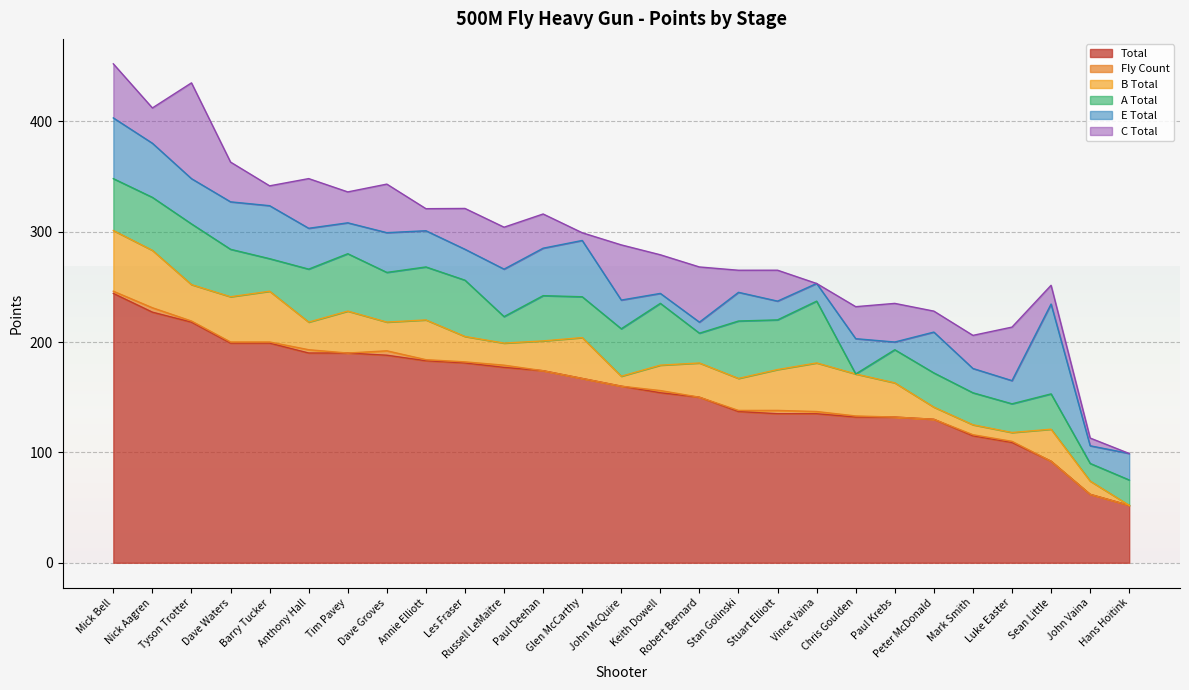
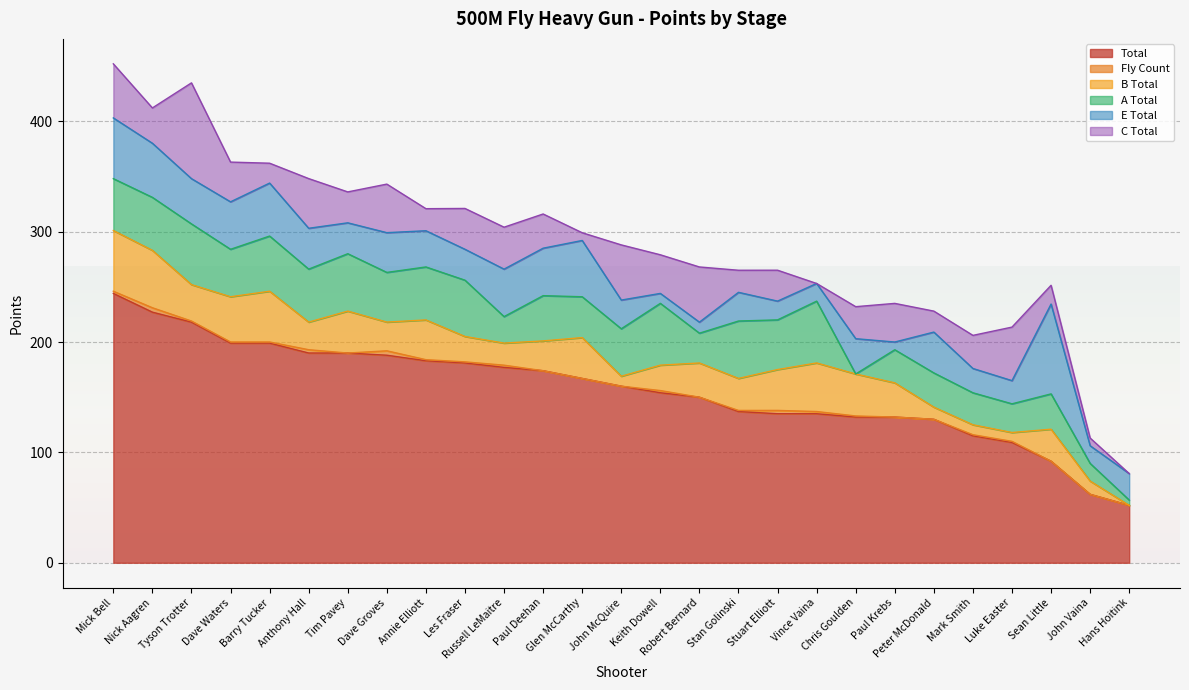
A Total, Barry Tucker: 30 -> 50
A Total, Hans Hoitink: 23 -> 5
